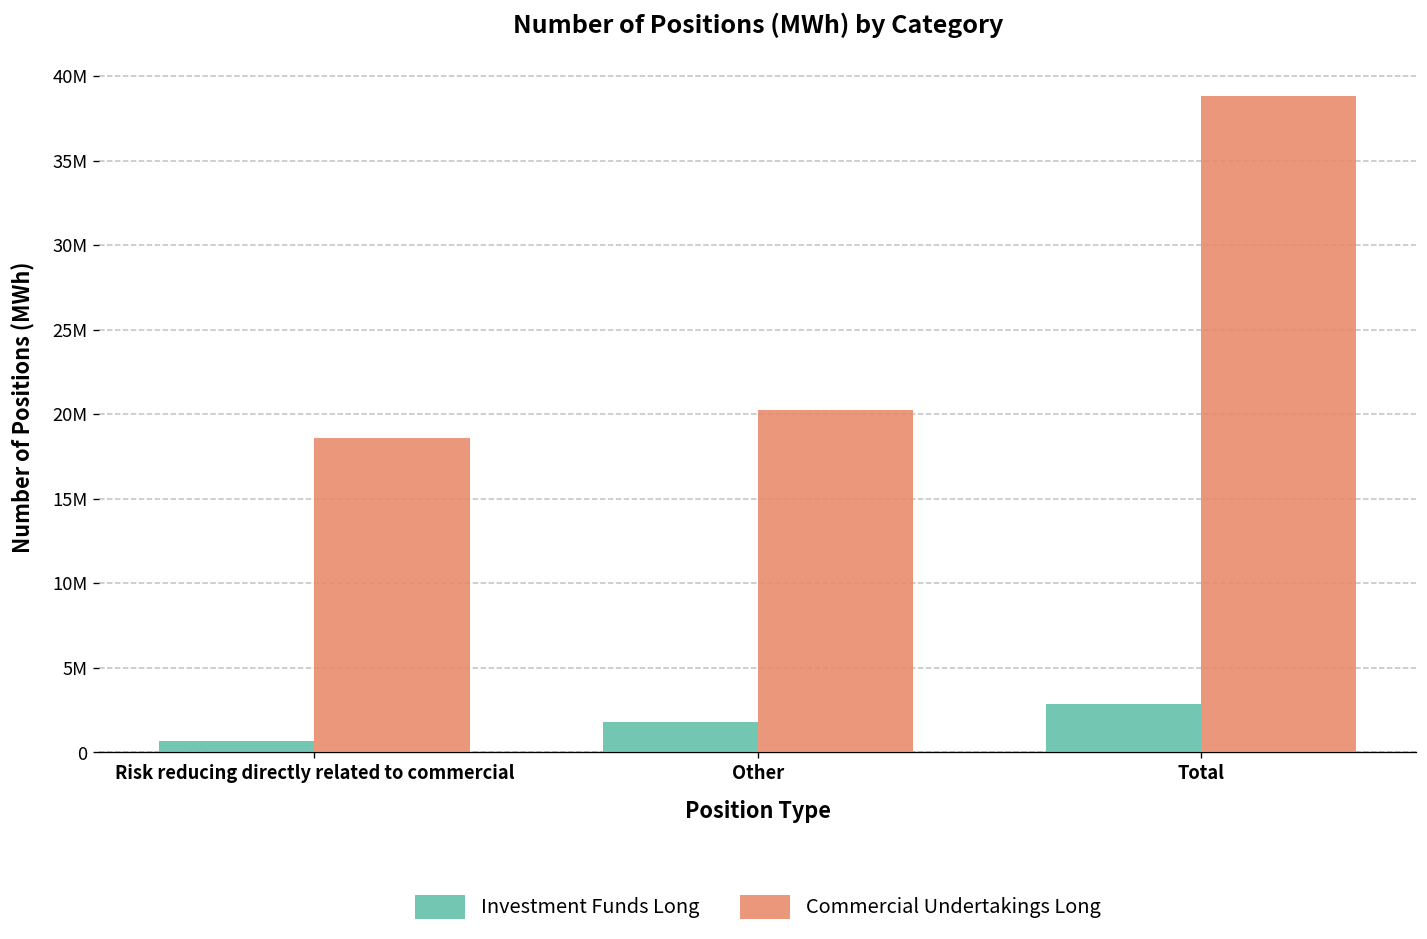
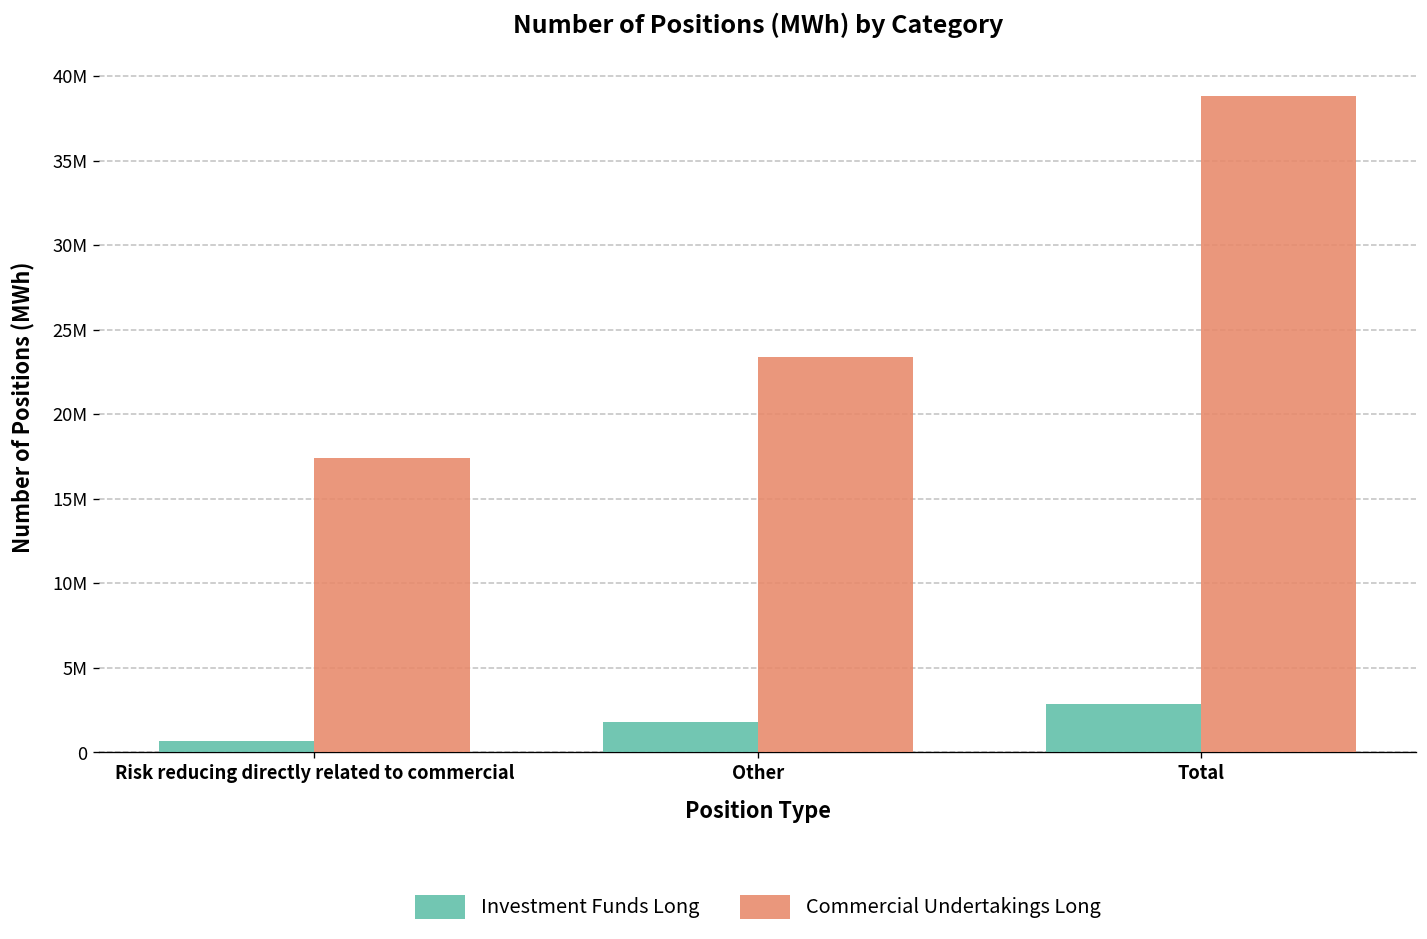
Commercial Undertakings Long, Risk reducing directly related to commercial: 18600000 -> 17400000
Commercial Undertakings Long, Other: 20200000 -> 23400000
